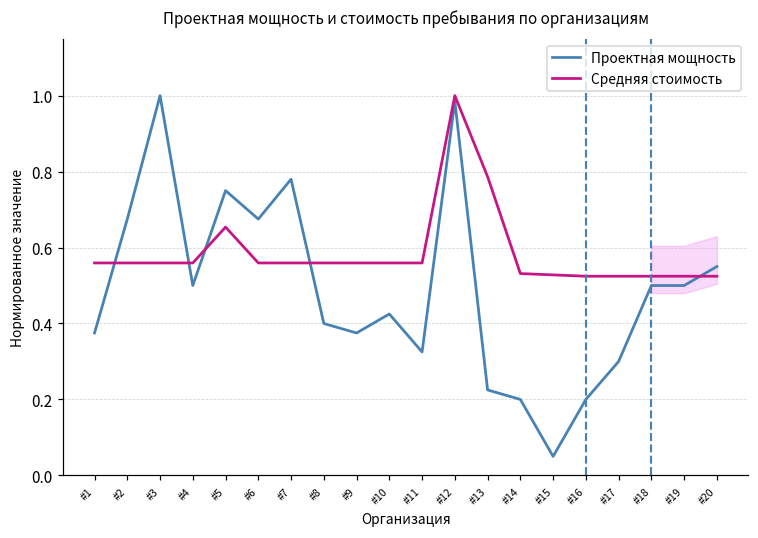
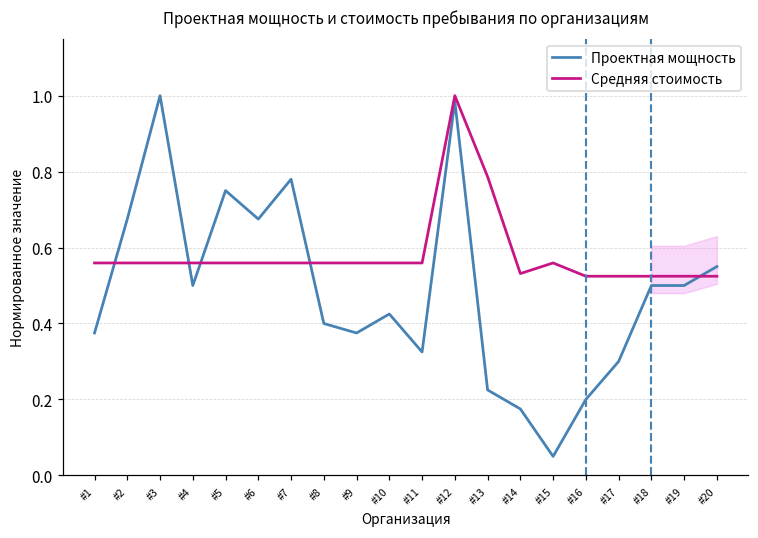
Средняя стоимость, #5: 0.65 -> 0.56
Проектная мощность, #14: 0.20 -> 0.18
Средняя стоимость, #15: 0.53 -> 0.56
